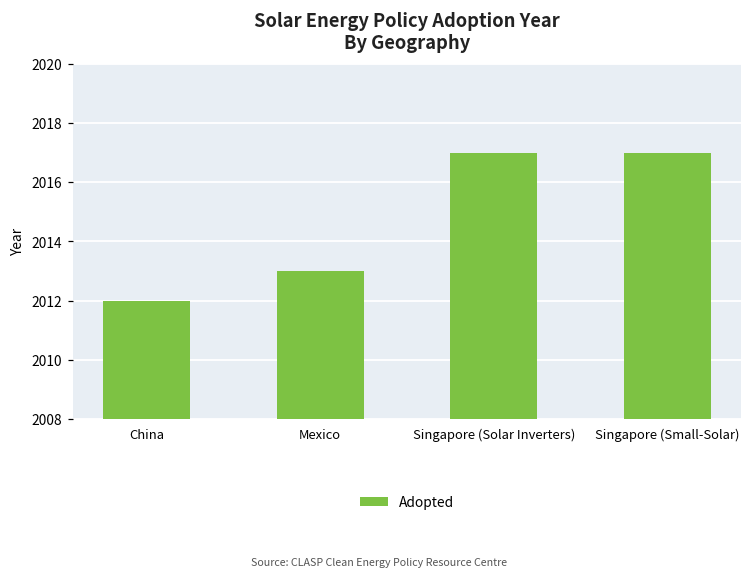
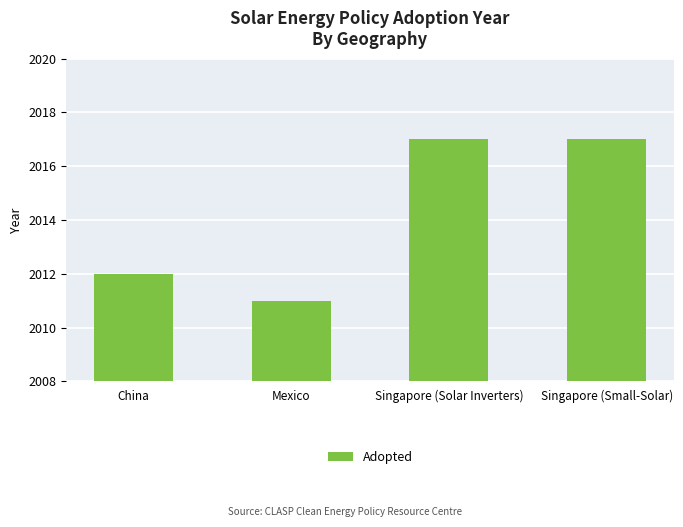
Mexico: 2013 -> 2011
